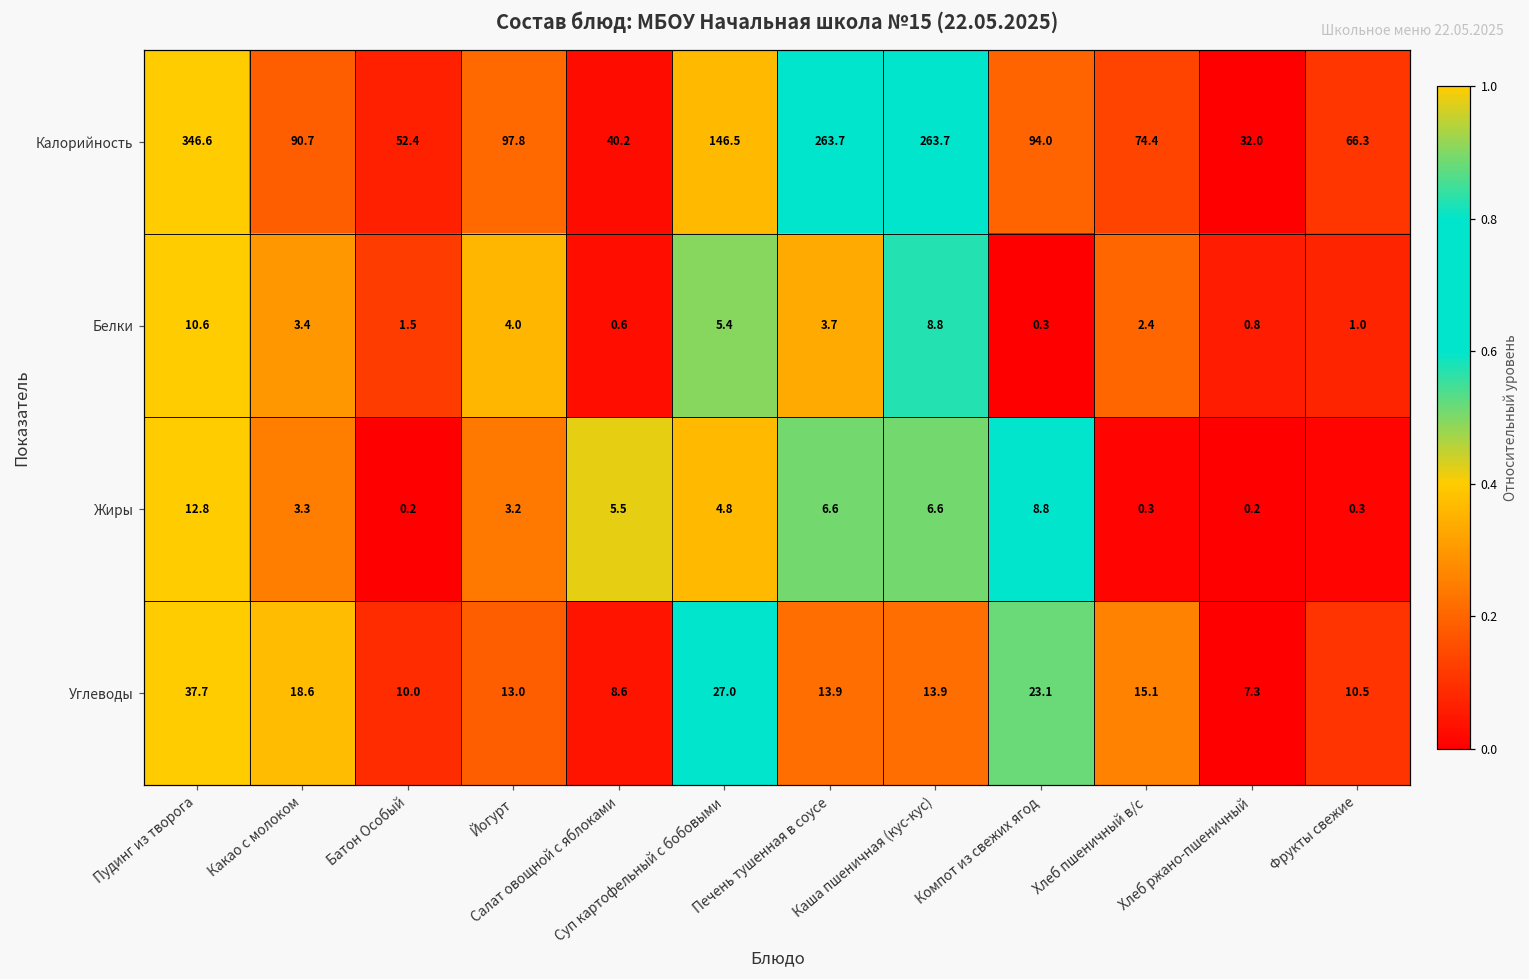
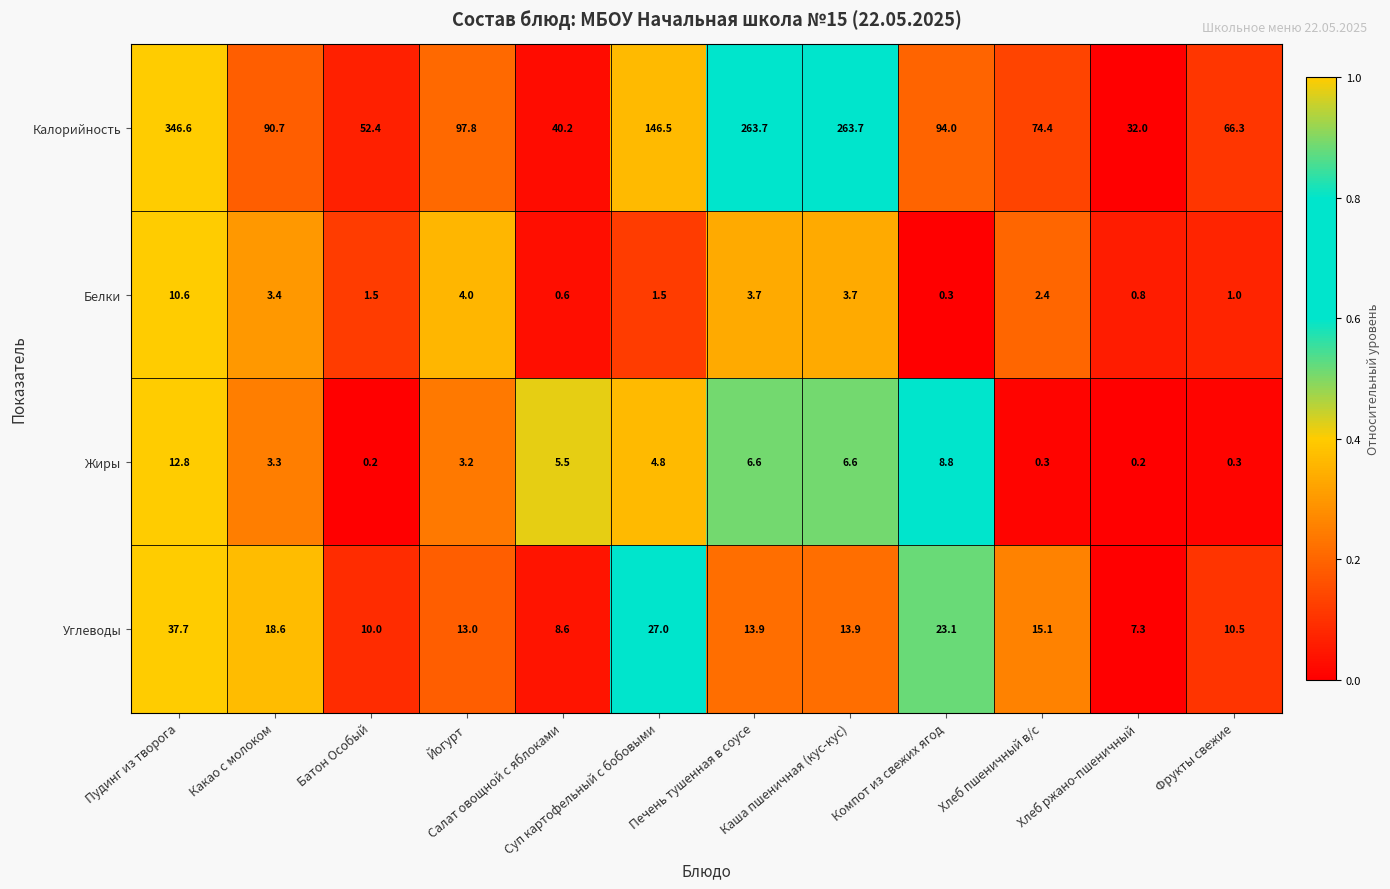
Белки, Суп картофельный с бобовыми: 5.4 -> 1.5
Белки, Каша пшеничная (кус-кус): 8.8 -> 3.7
